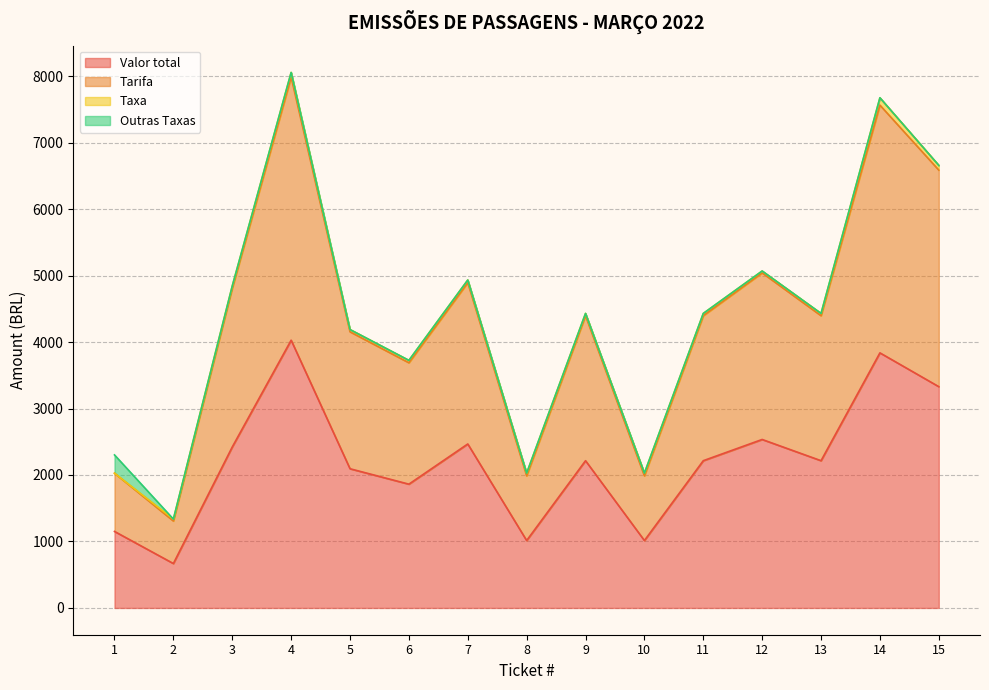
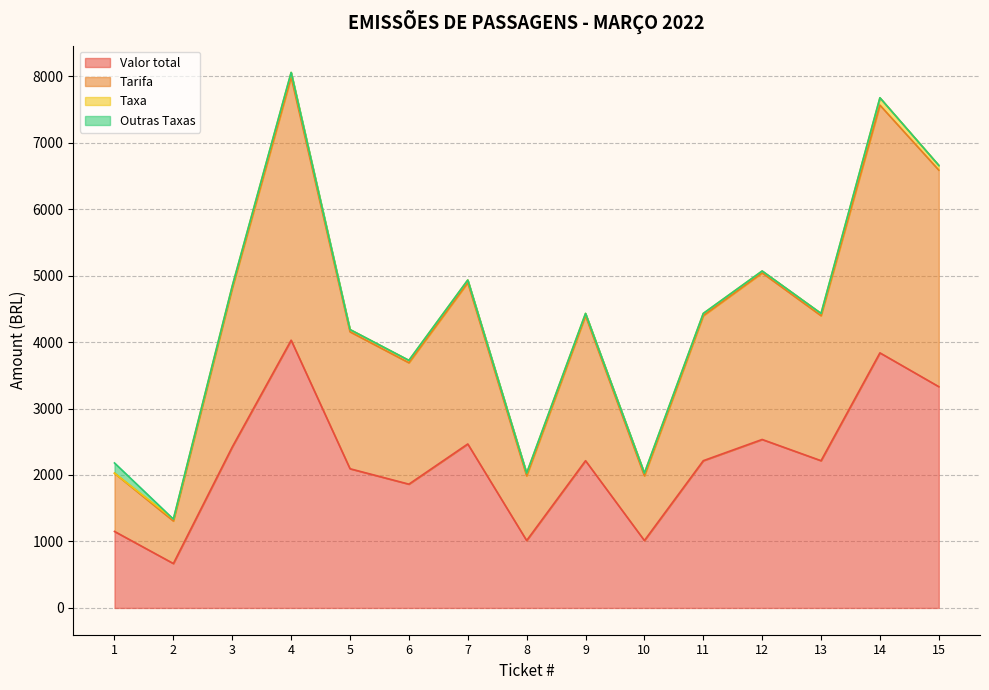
Outras Taxas, 1: 300 -> 200
